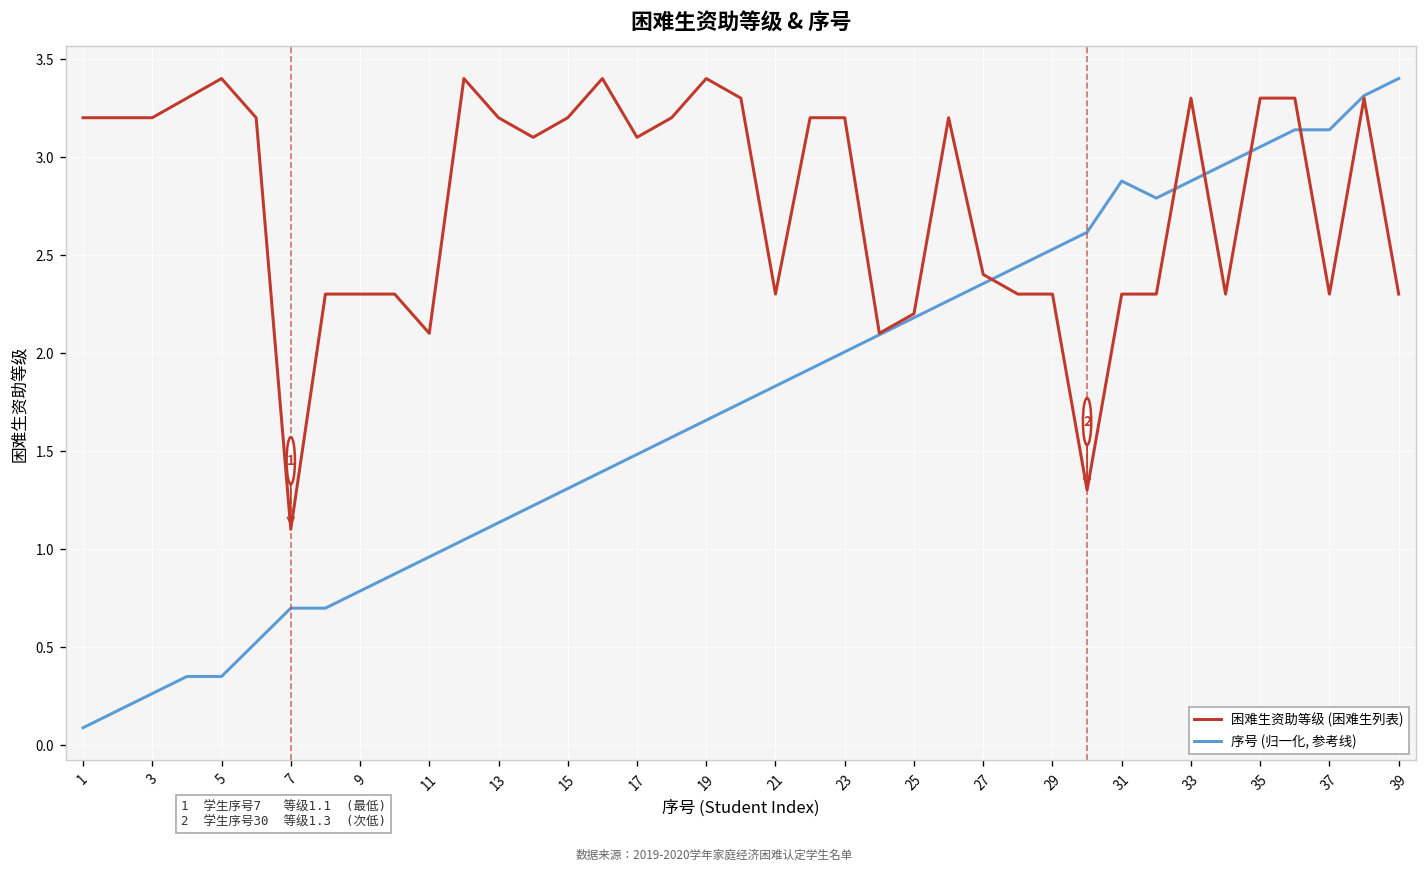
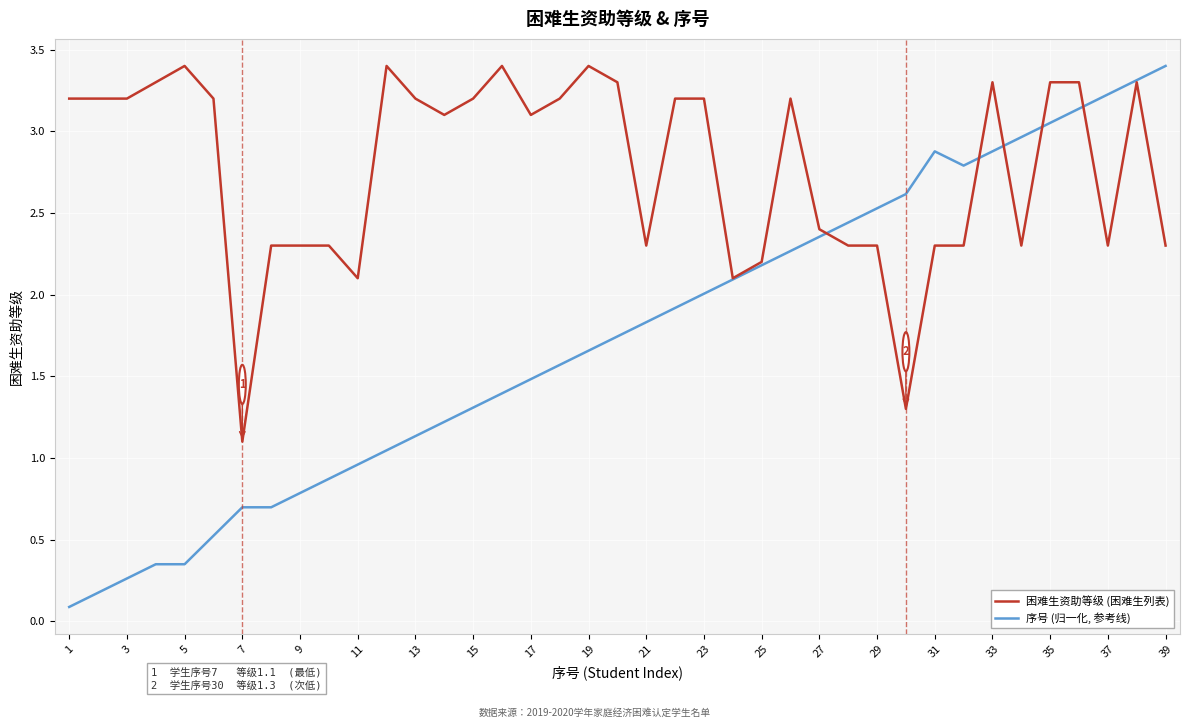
序号 (归一化, 参考线), 37: 3.14 -> 3.23
